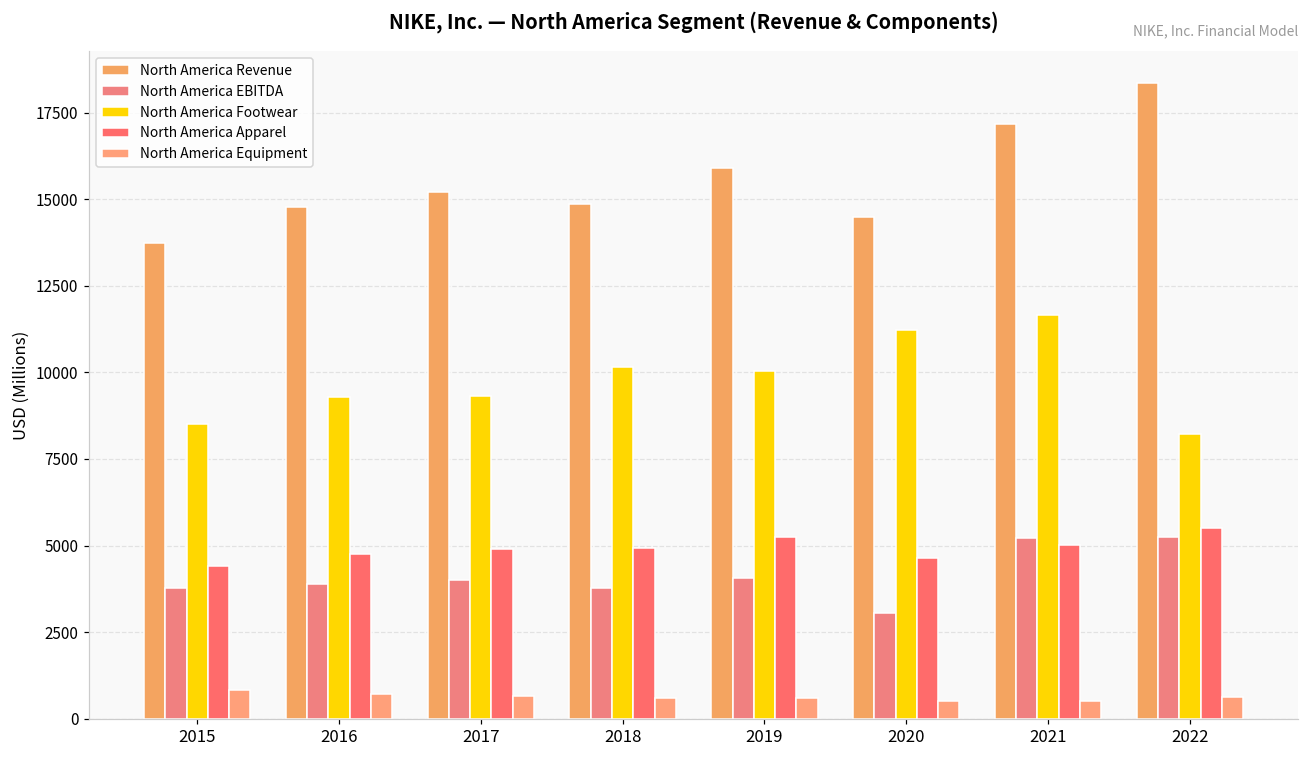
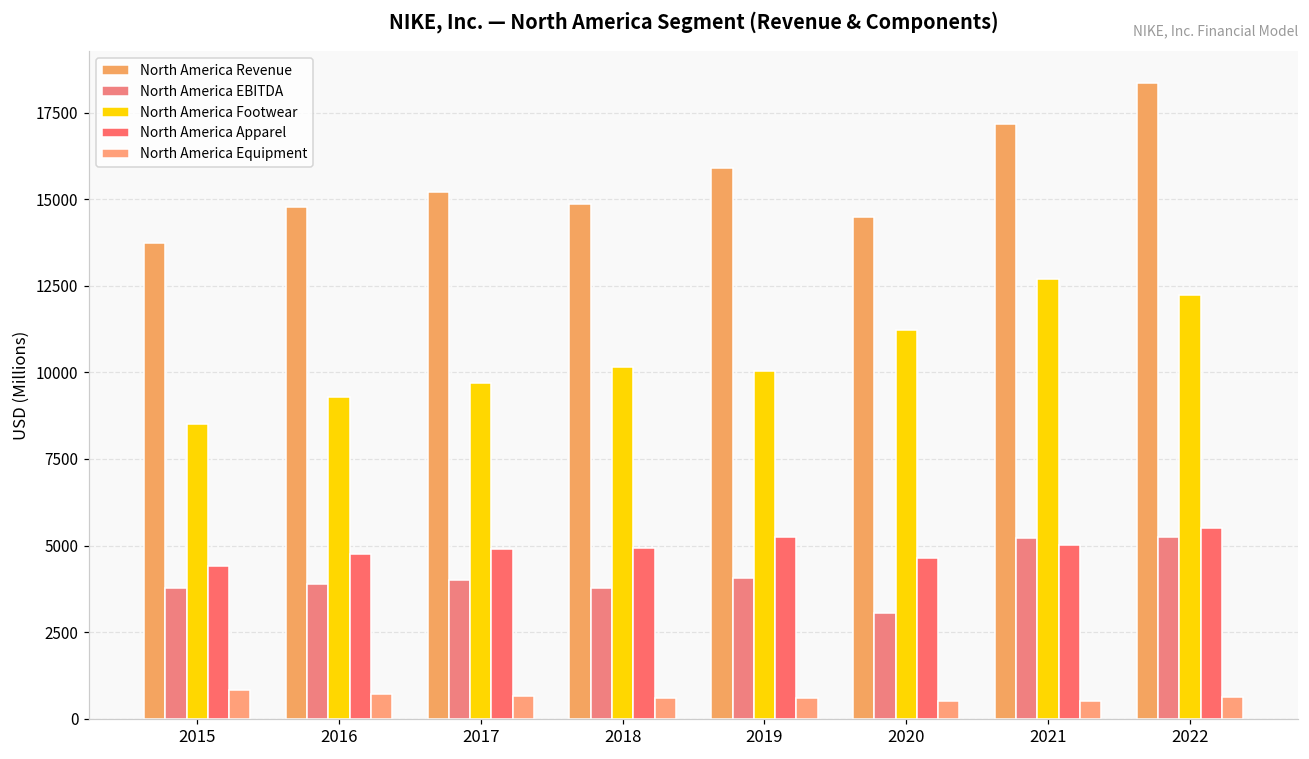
North America Footwear, 2017: 9300 -> 9700
North America Footwear, 2021: 11600 -> 12700
North America Footwear, 2022: 8200 -> 12200
